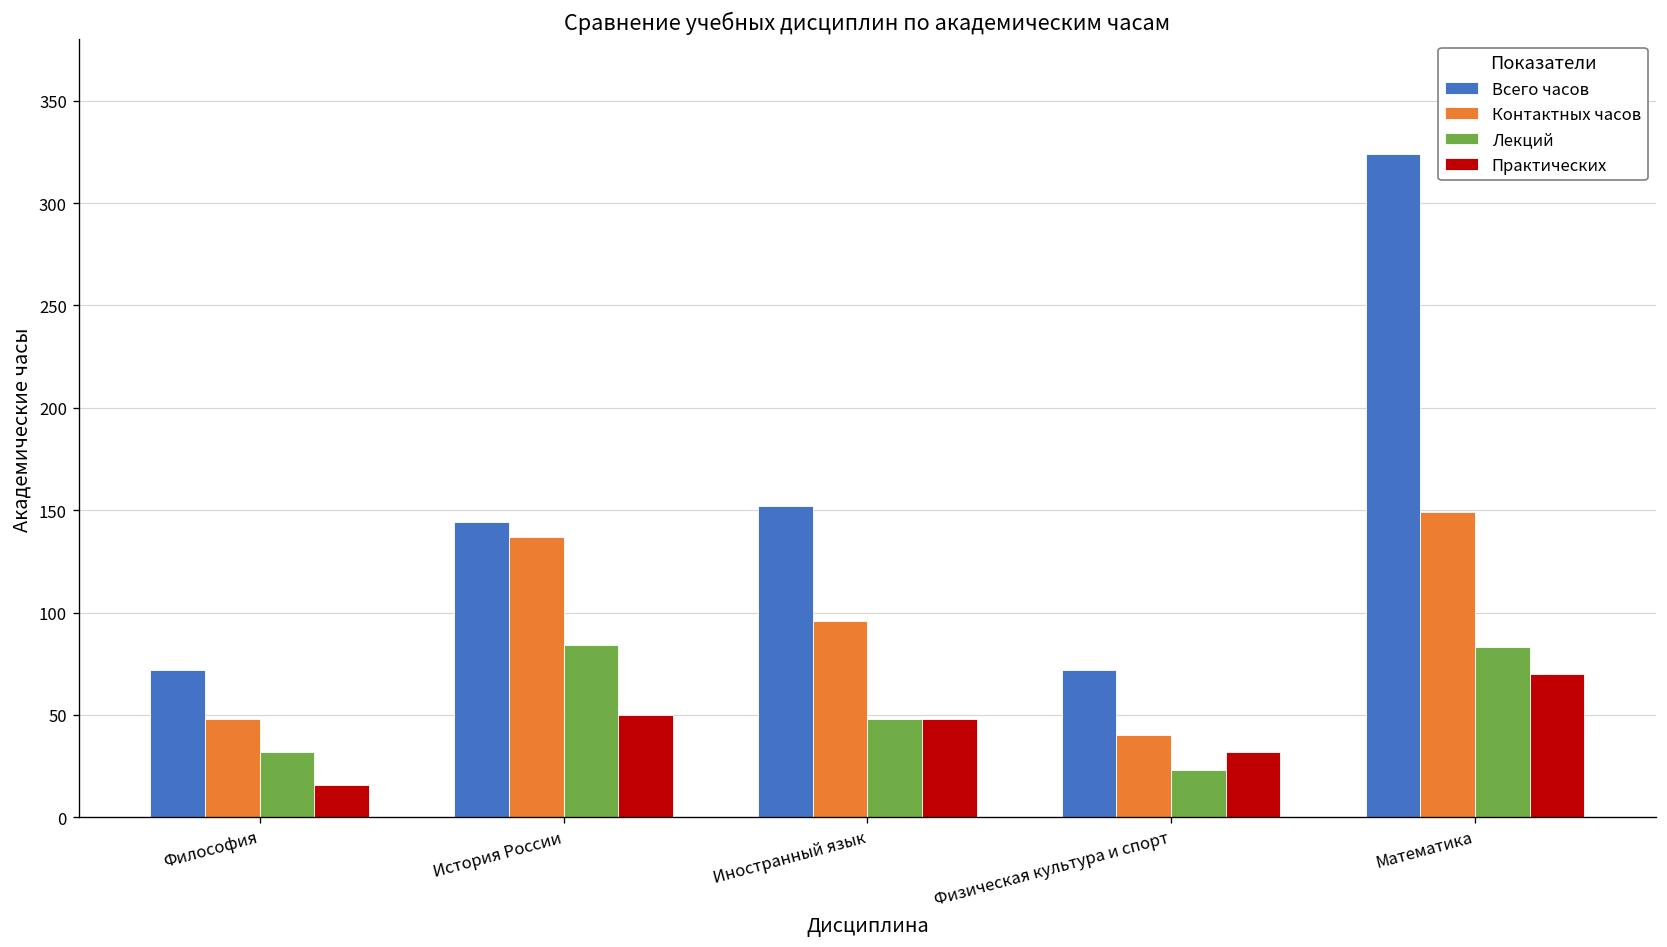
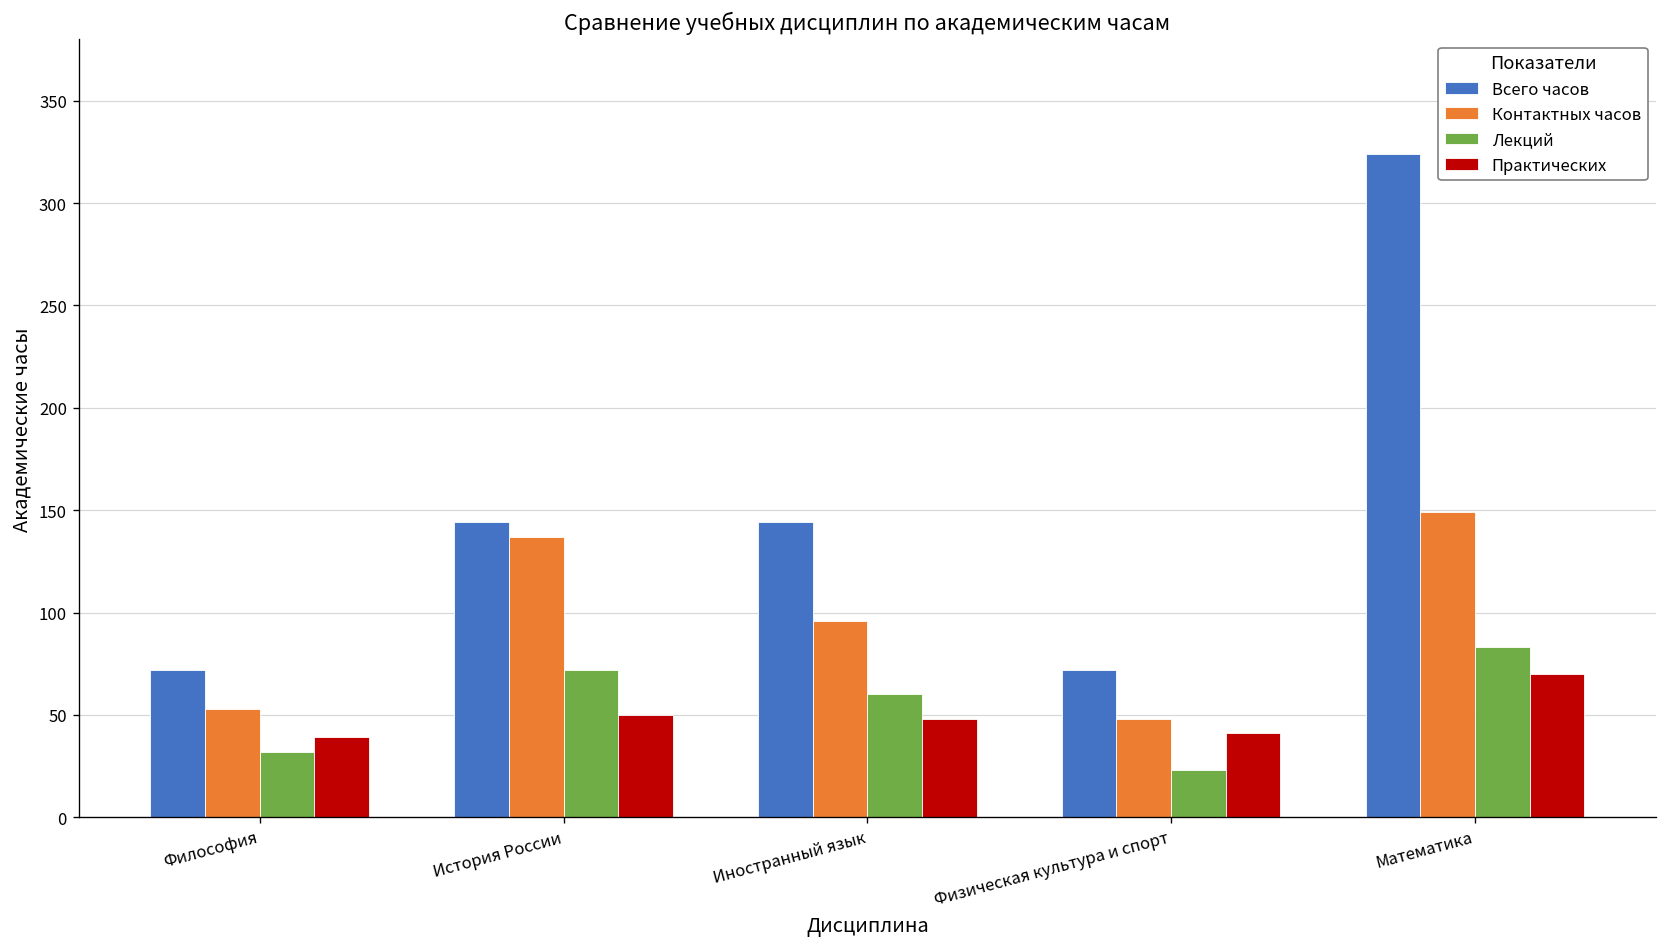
Контактных часов, Философия: 48 -> 53
Практических, Философия: 16 -> 39
Лекций, История России: 84 -> 72
Всего часов, Иностранный язык: 152 -> 144
Лекций, Иностранный язык: 48 -> 60
Контактных часов, Физическая культура и спорт: 40 -> 48
Практических, Физическая культура и спорт: 32 -> 41
